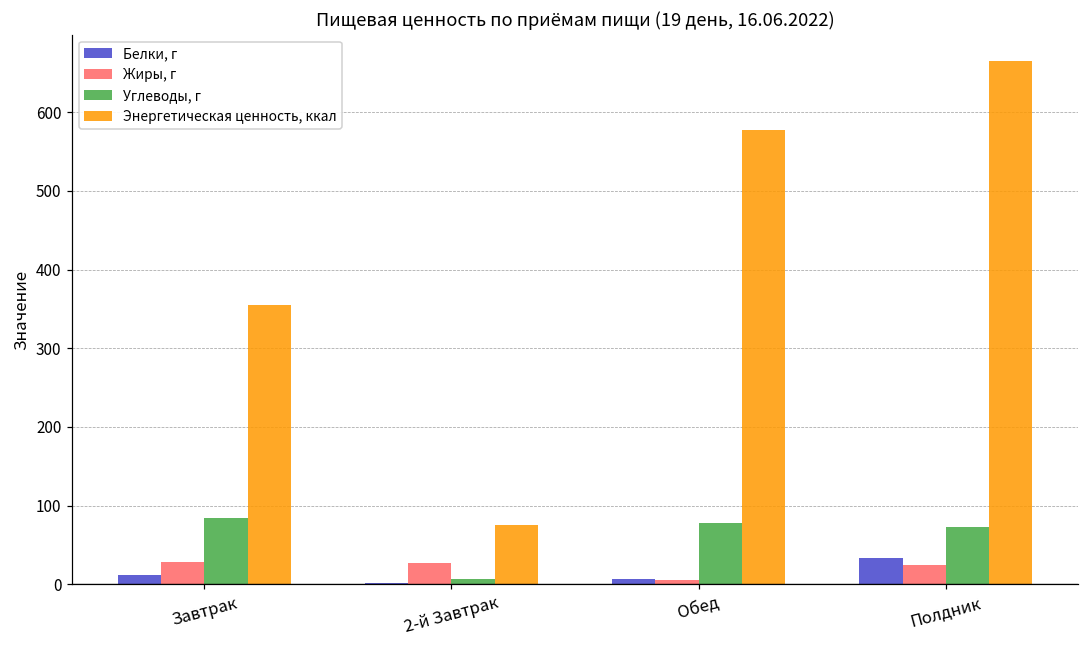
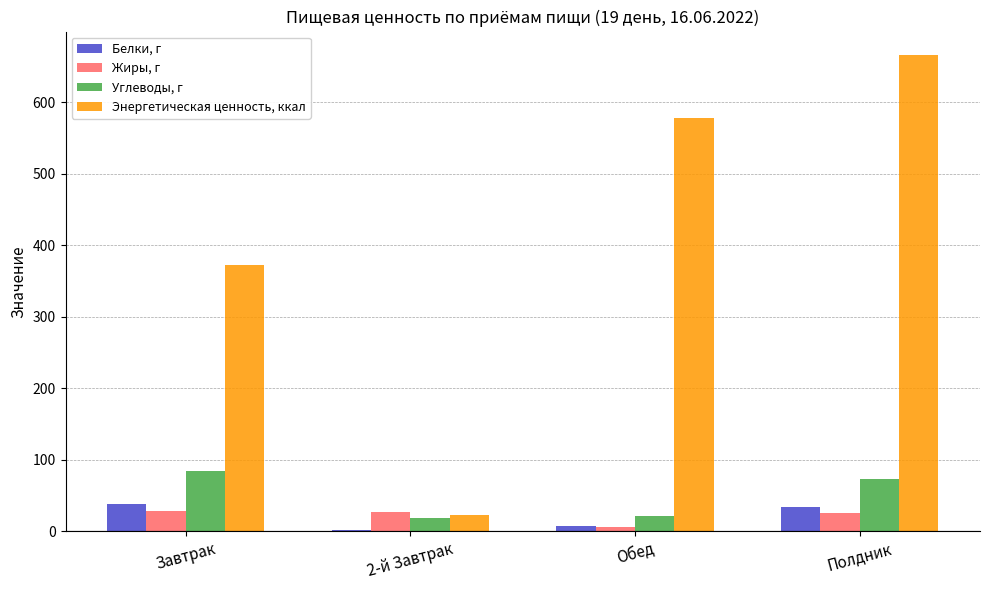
Белки, г, Завтрак: 10 -> 40
Энергетическая ценность, ккал, Завтрак: 360 -> 370
Углеводы, г, 2-й Завтрак: 10 -> 20
Энергетическая ценность, ккал, 2-й Завтрак: 80 -> 20
Углеводы, г, Обед: 80 -> 20
